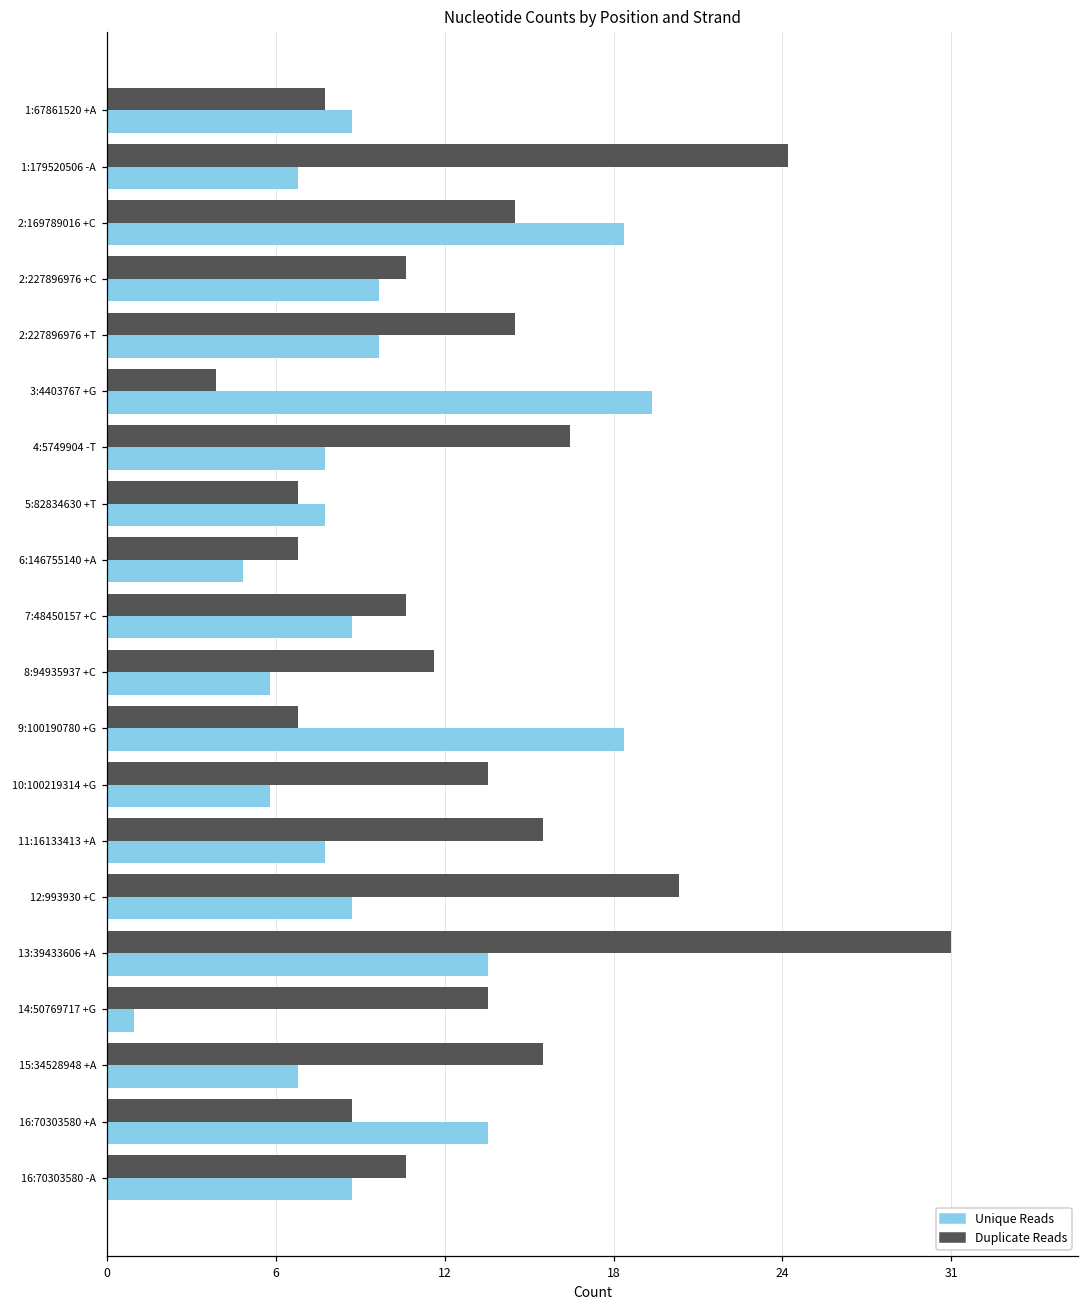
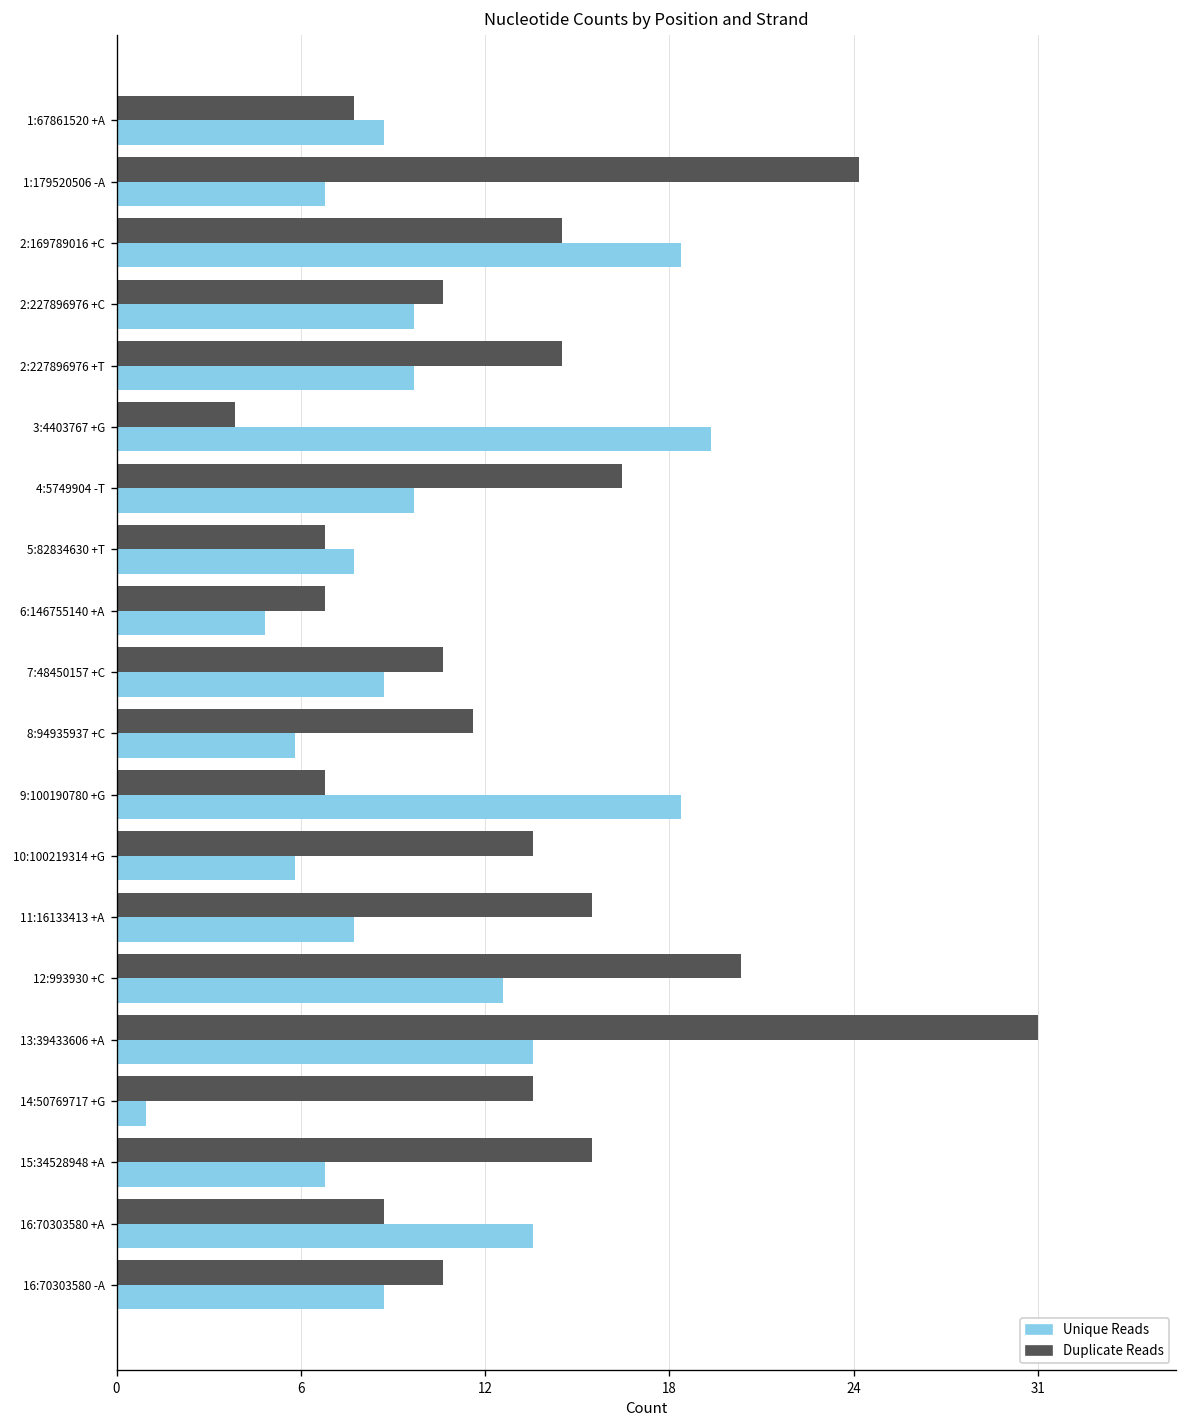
Unique Reads, 4:5749904 -T: 8 -> 10
Unique Reads, 12:993930 +C: 9 -> 13
